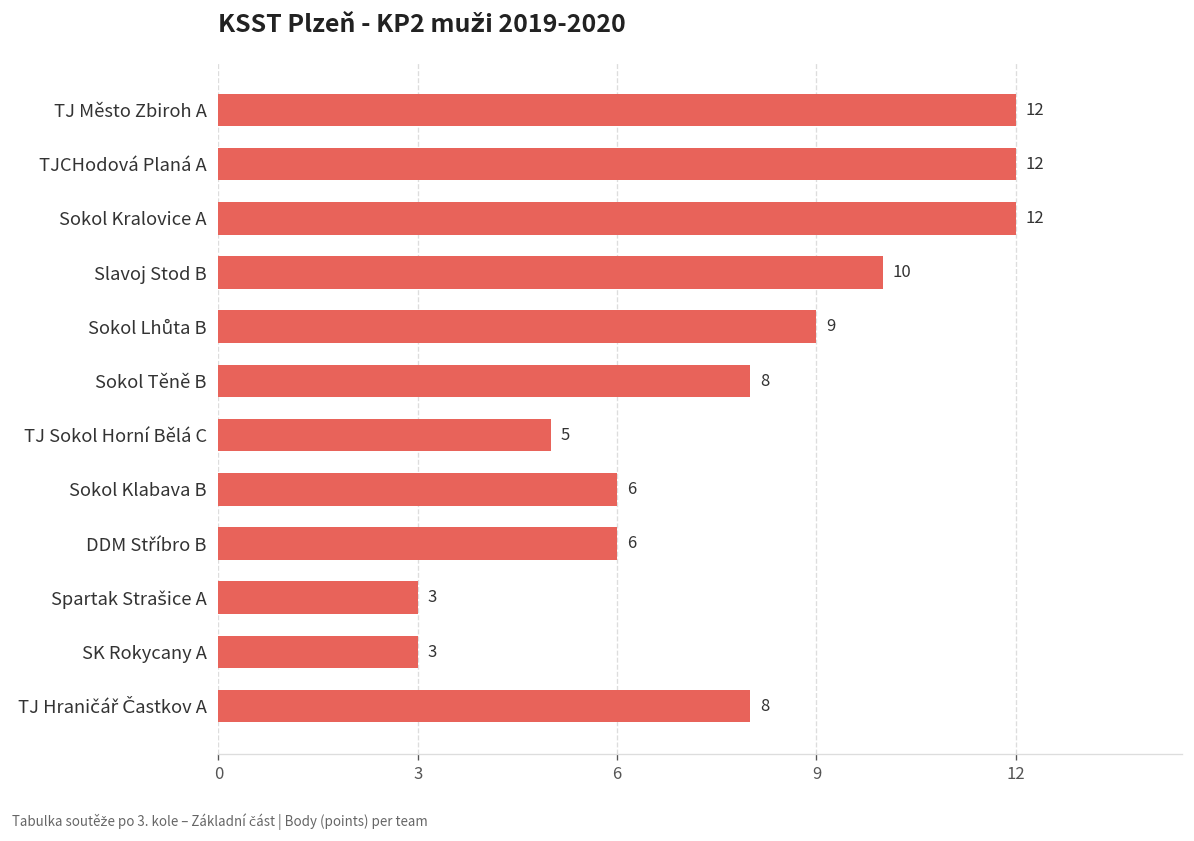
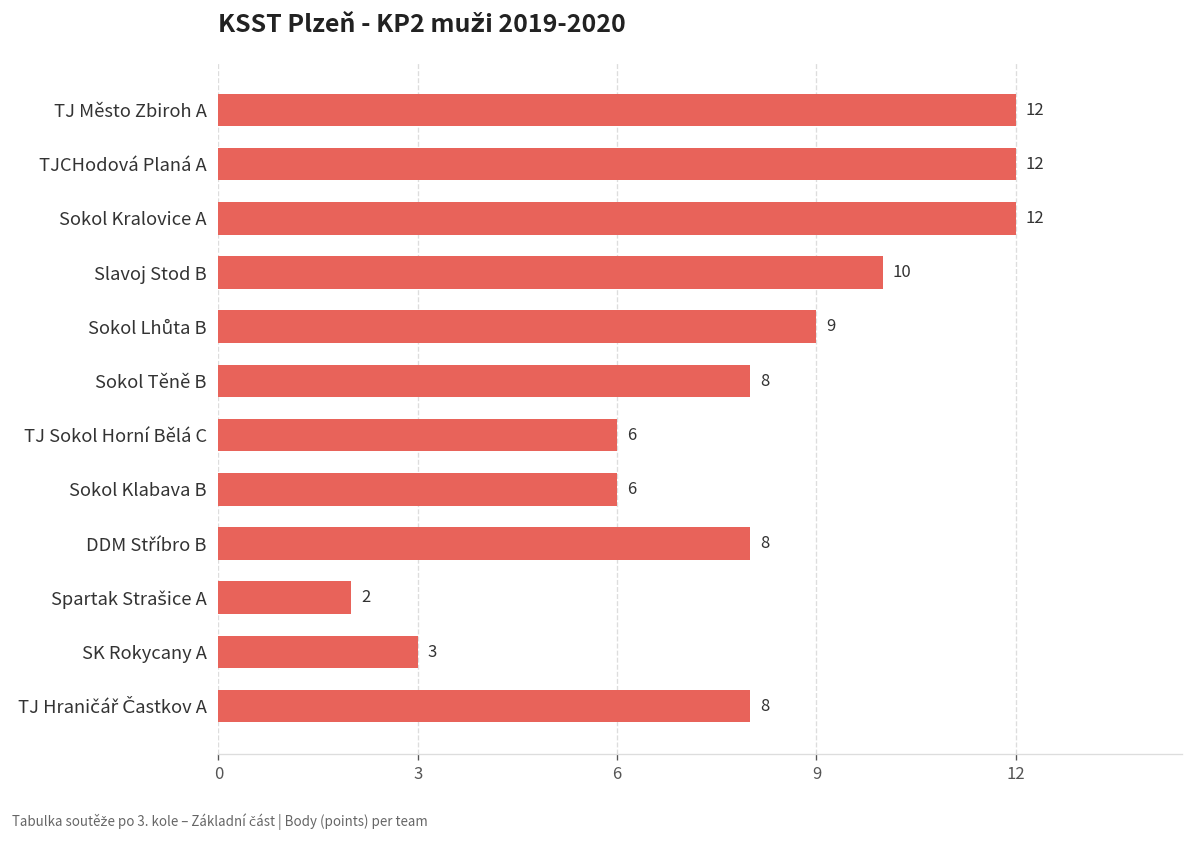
TJ Sokol Horní Bělá C: 5 -> 6
DDM Stříbro B: 6 -> 8
Spartak Strašice A: 3 -> 2
